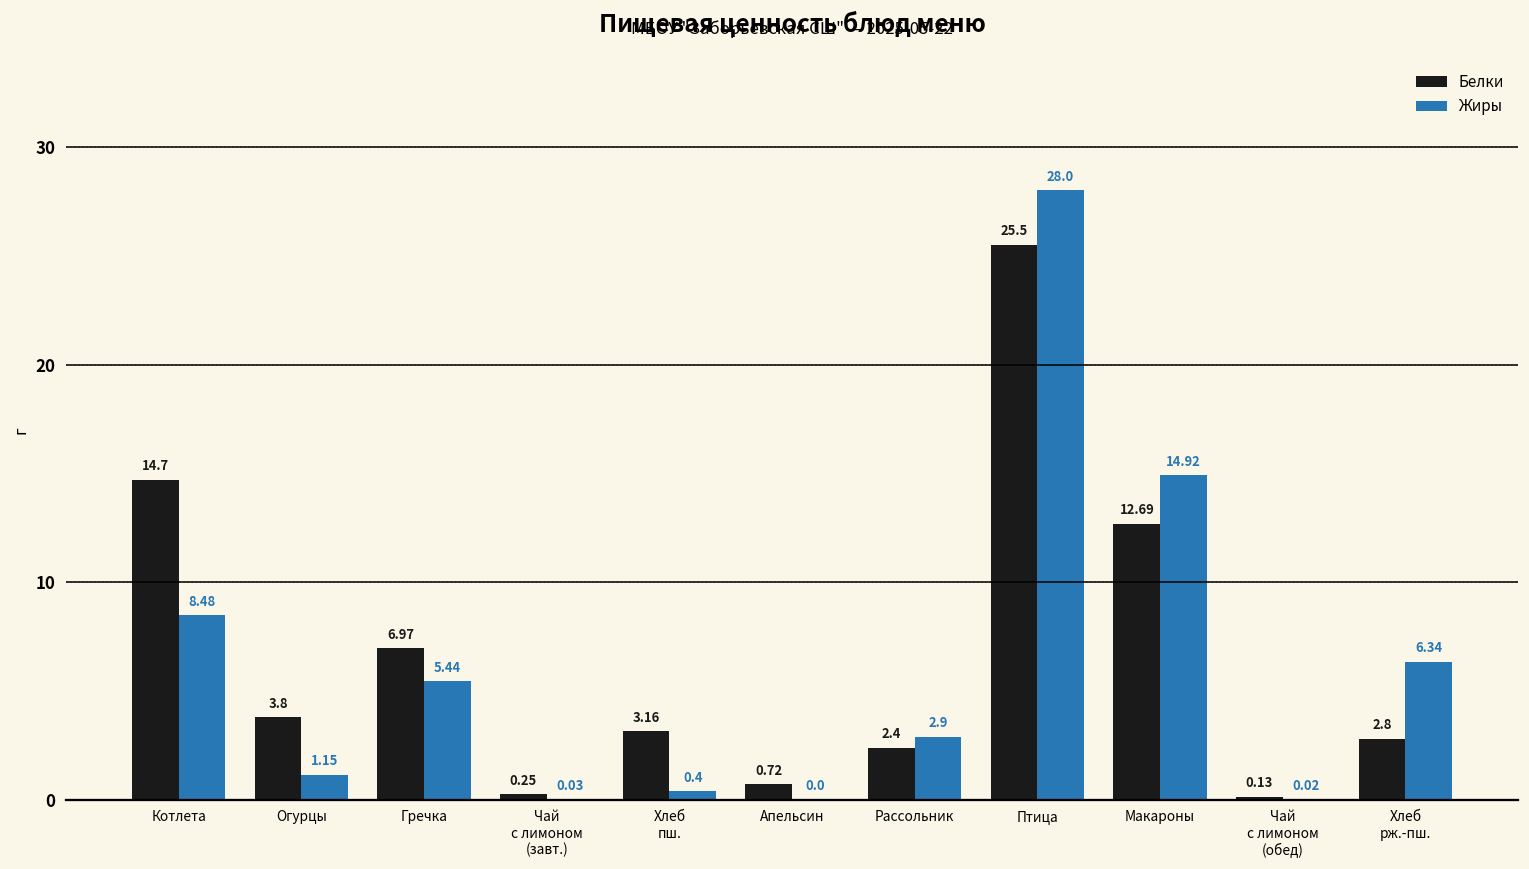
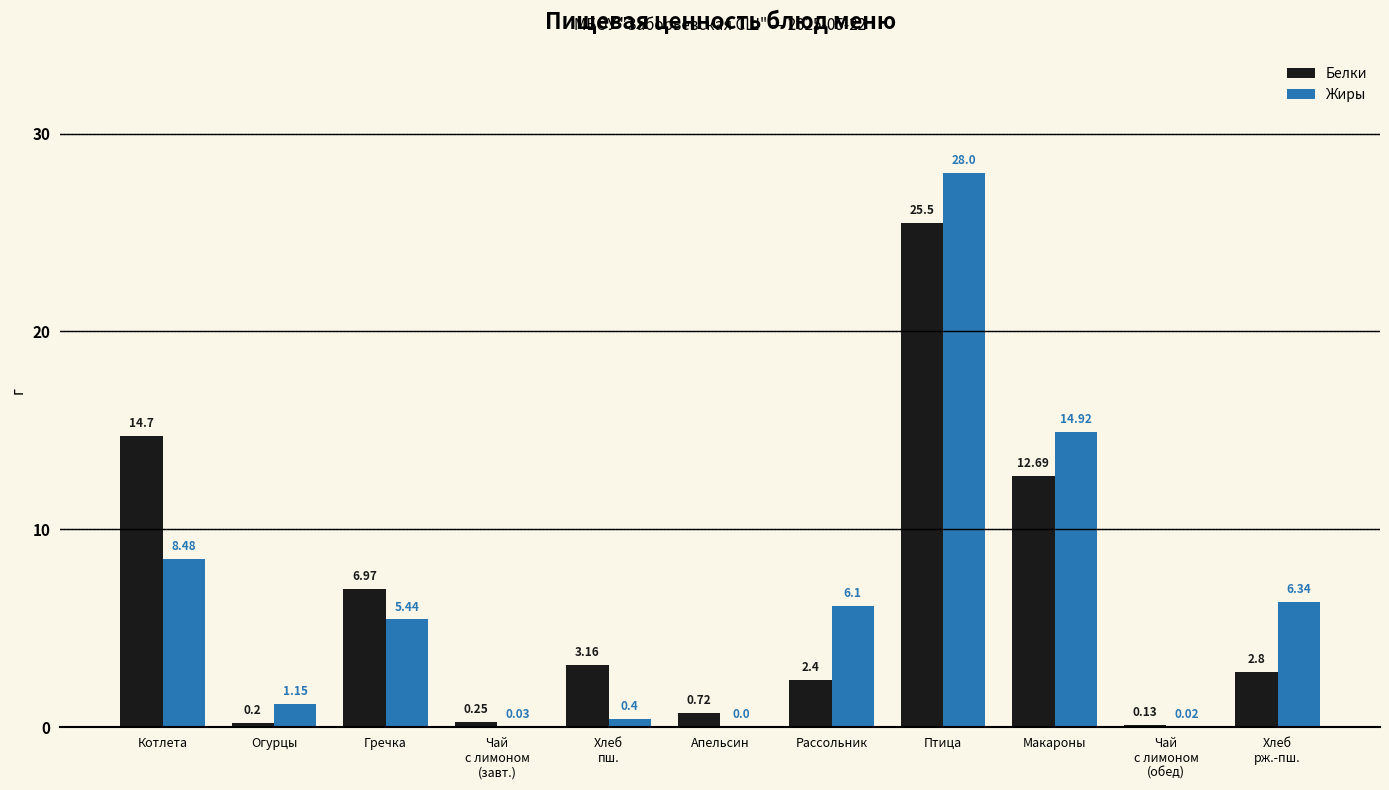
Белки, Огурцы: 3.8 -> 0.2
Жиры, Рассольник: 2.9 -> 6.1
